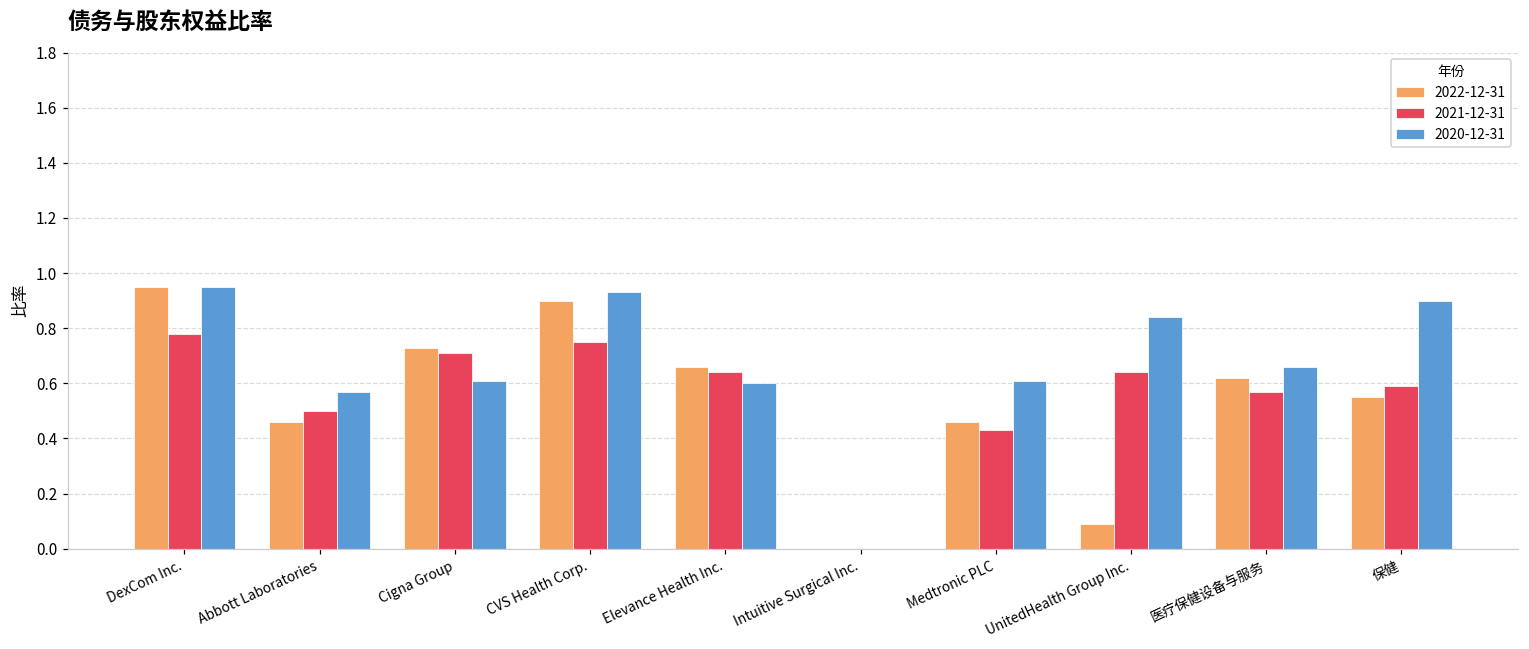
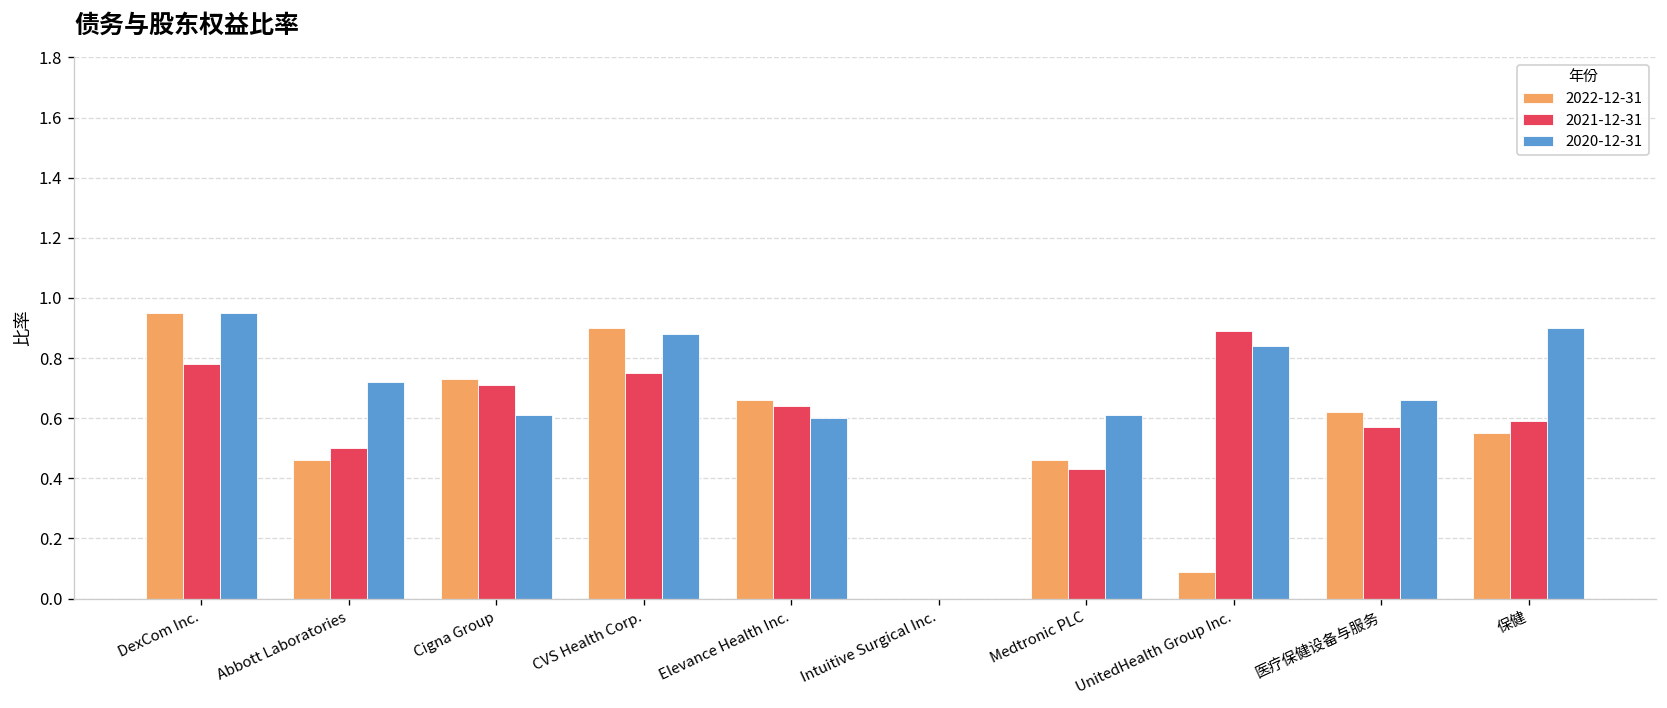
2020-12-31, Abbott Laboratories: 0.57 -> 0.72
2020-12-31, CVS Health Corp.: 0.93 -> 0.88
2021-12-31, UnitedHealth Group Inc.: 0.64 -> 0.89
